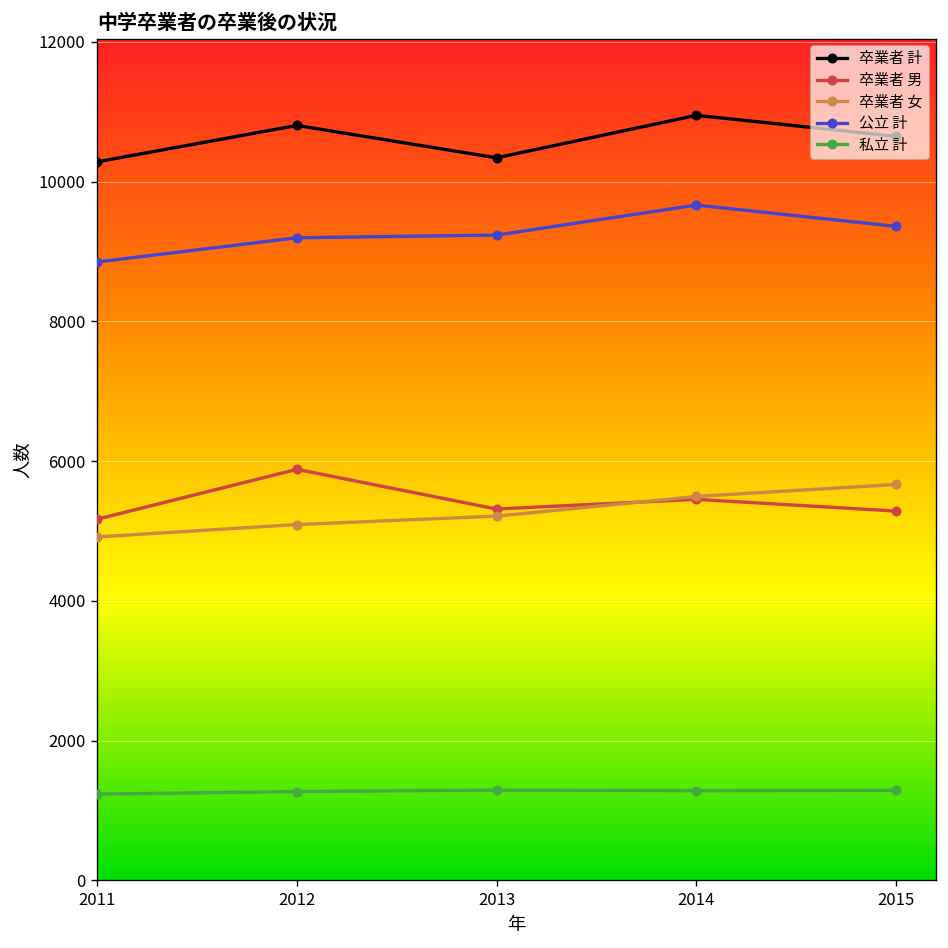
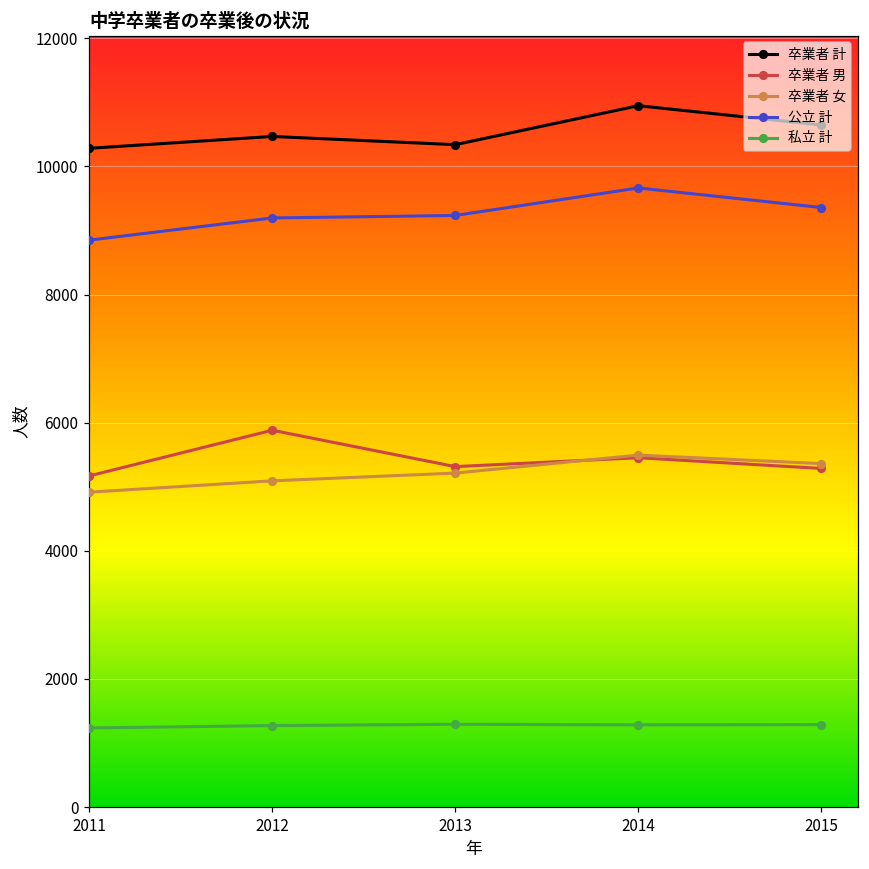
卒業者 計, 2012: 10800 -> 10500
卒業者 女, 2015: 5700 -> 5400
